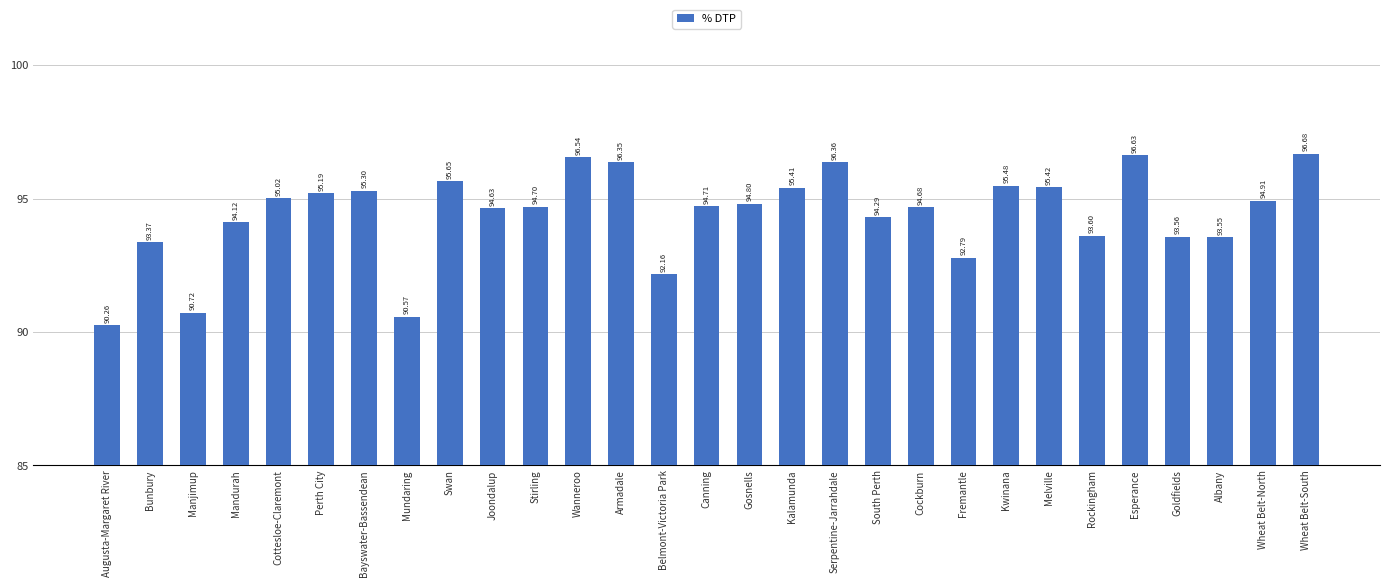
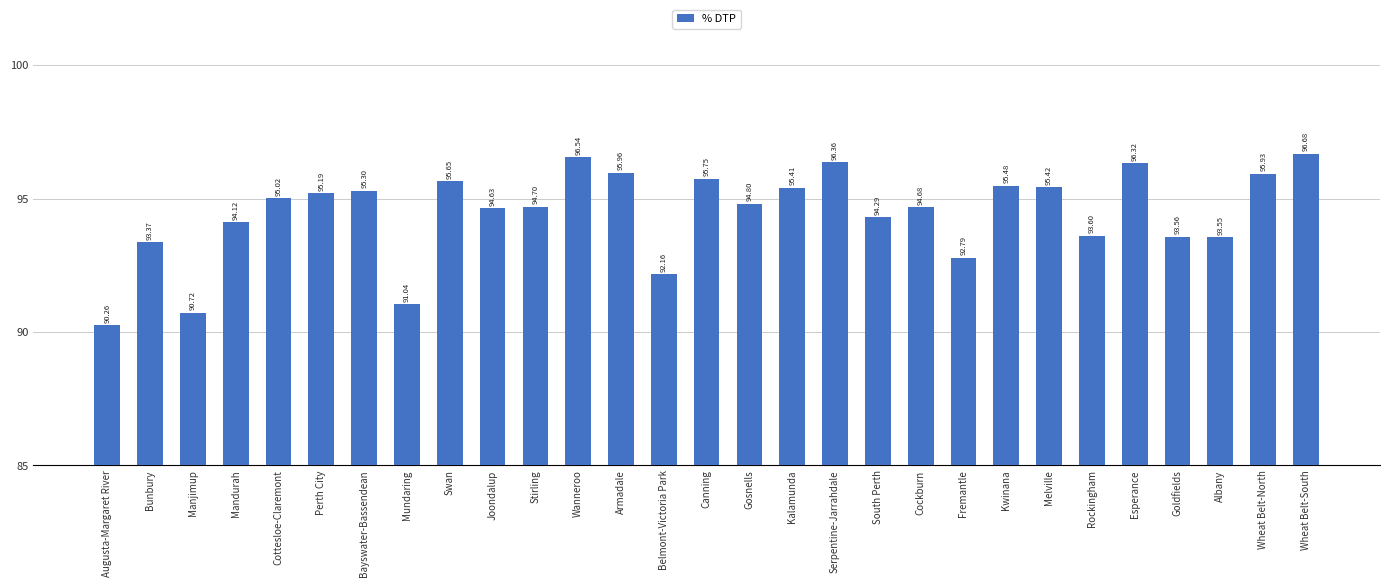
Mundaring: 90.57 -> 91.04
Armadale: 96.35 -> 95.96
Canning: 94.71 -> 95.75
Esperance: 96.63 -> 96.32
Wheat Belt-North: 94.91 -> 95.93
